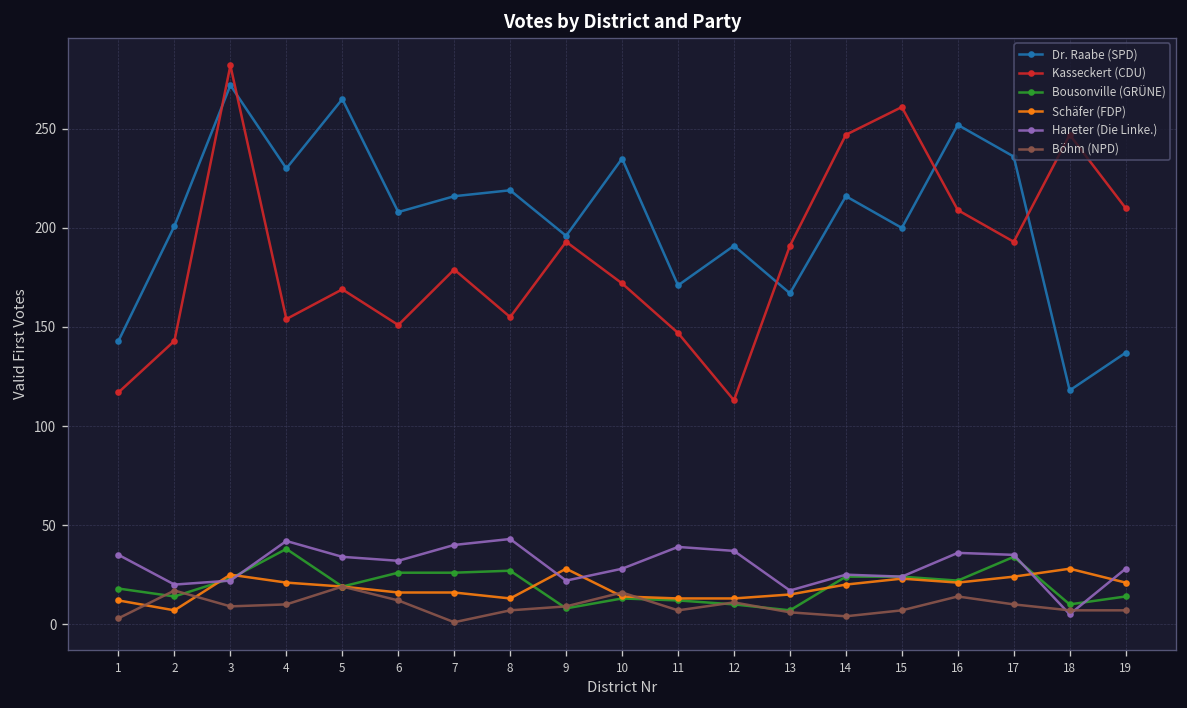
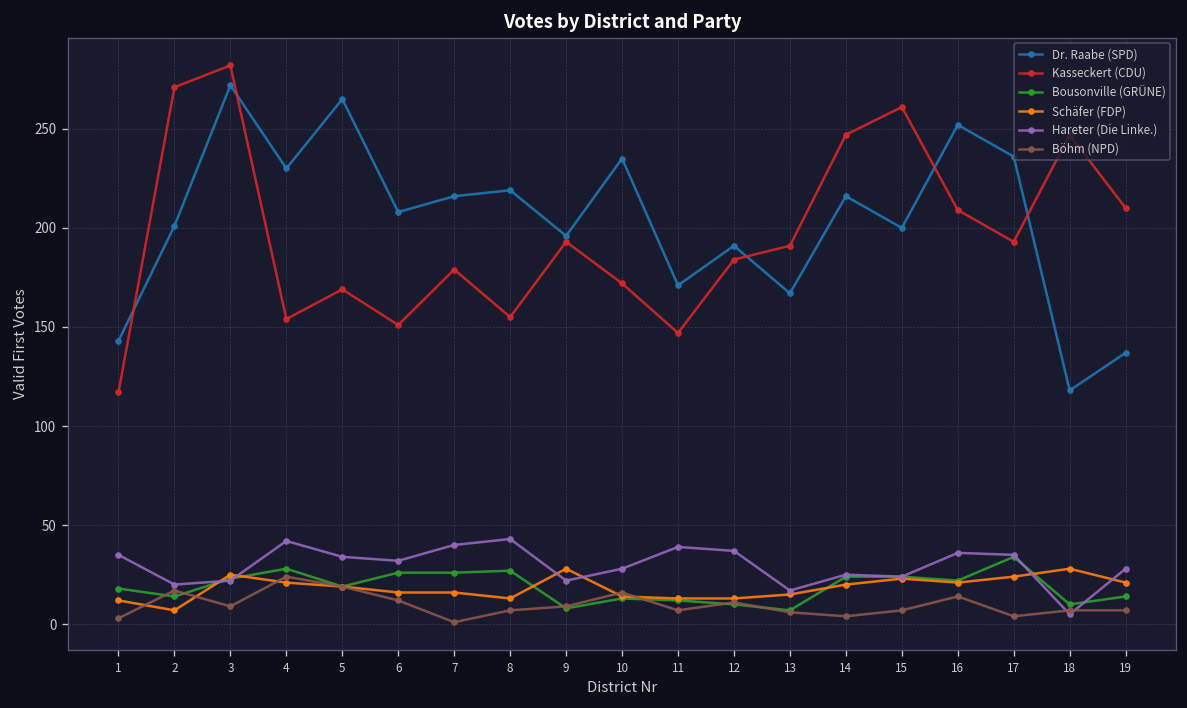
Kasseckert (CDU), 2: 143 -> 271
Bousonville (GRÜNE), 4: 38 -> 28
Böhm (NPD), 4: 10 -> 24
Kasseckert (CDU), 12: 113 -> 184
Böhm (NPD), 17: 10 -> 4
